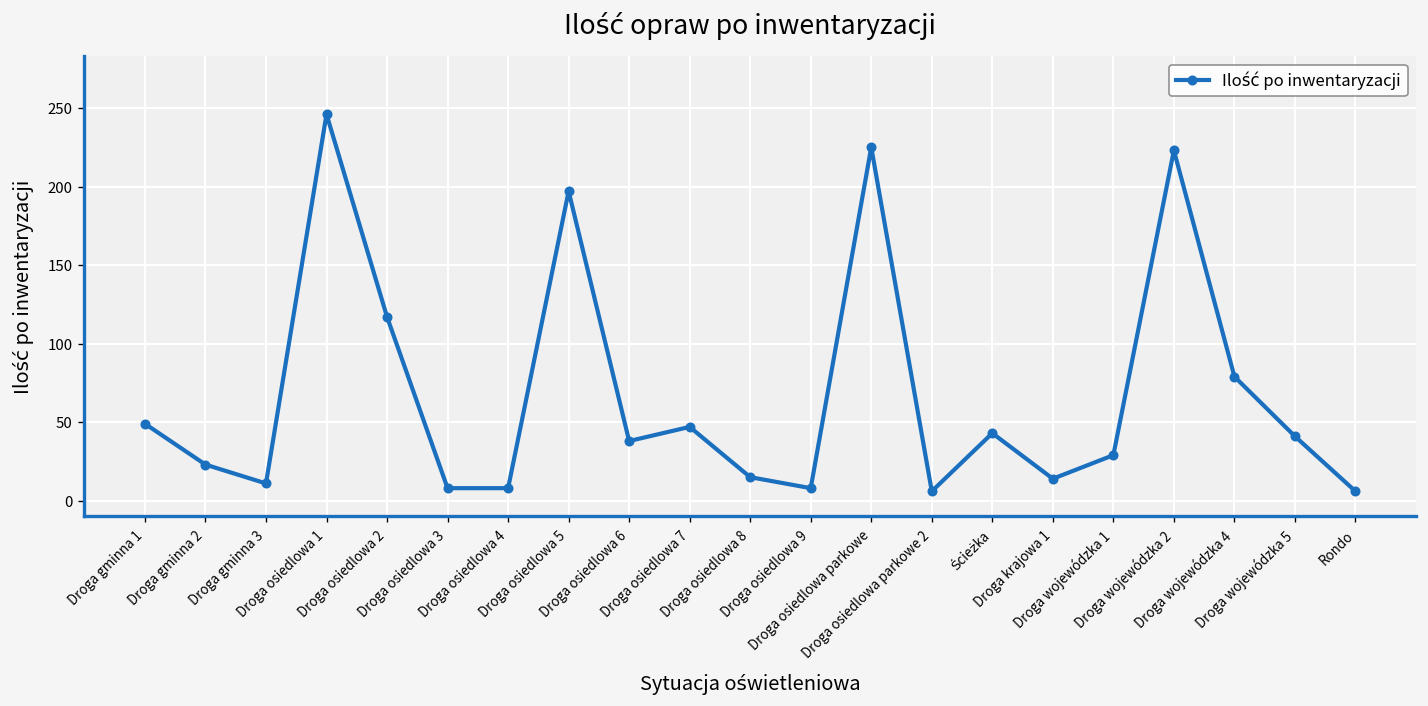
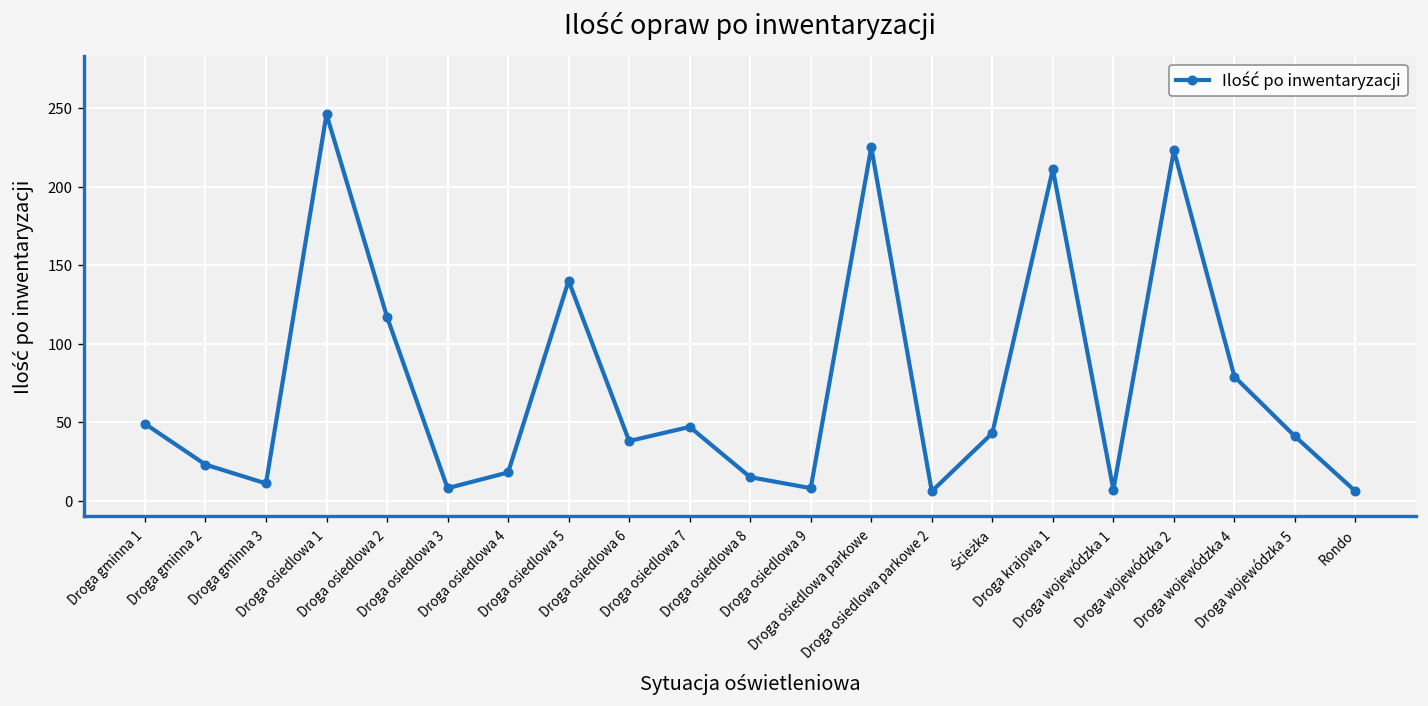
Droga osiedlowa 4: 8 -> 18
Droga osiedlowa 5: 197 -> 140
Droga krajowa 1: 14 -> 211
Droga wojewódzka 1: 29 -> 7
